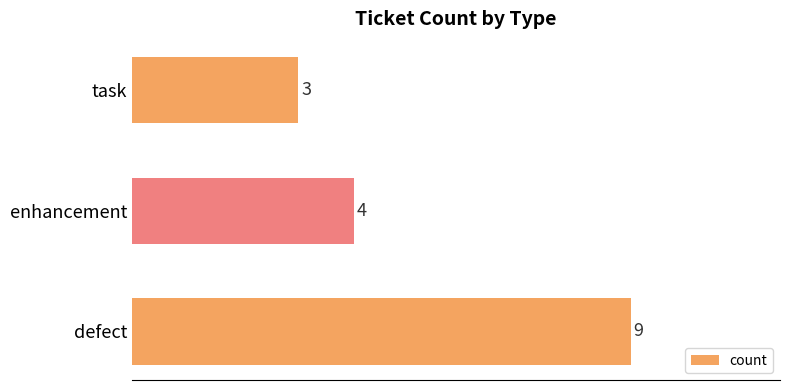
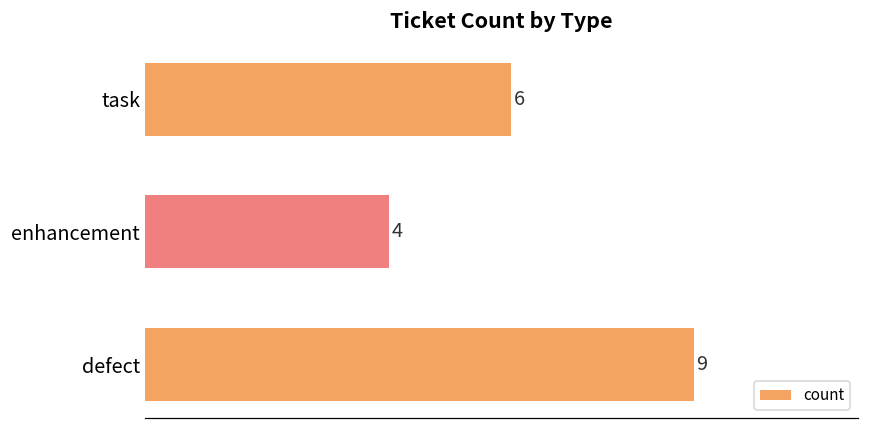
task: 3 -> 6
